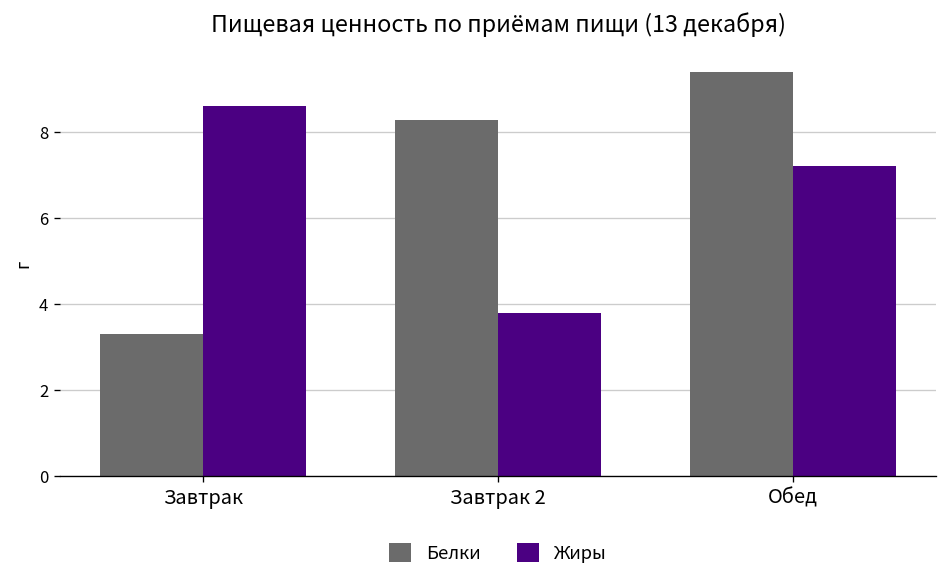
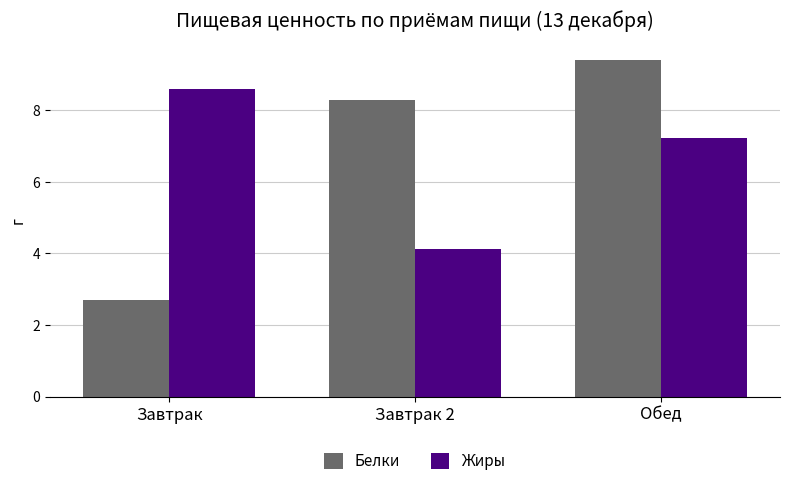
Белки, Завтрак: 3.3 -> 2.7
Жиры, Завтрак 2: 3.8 -> 4.1
